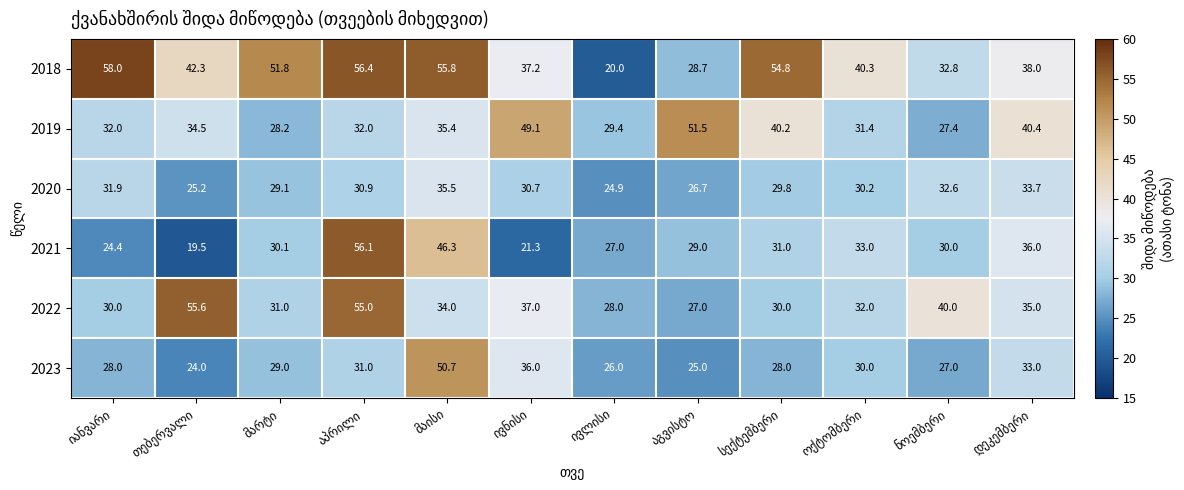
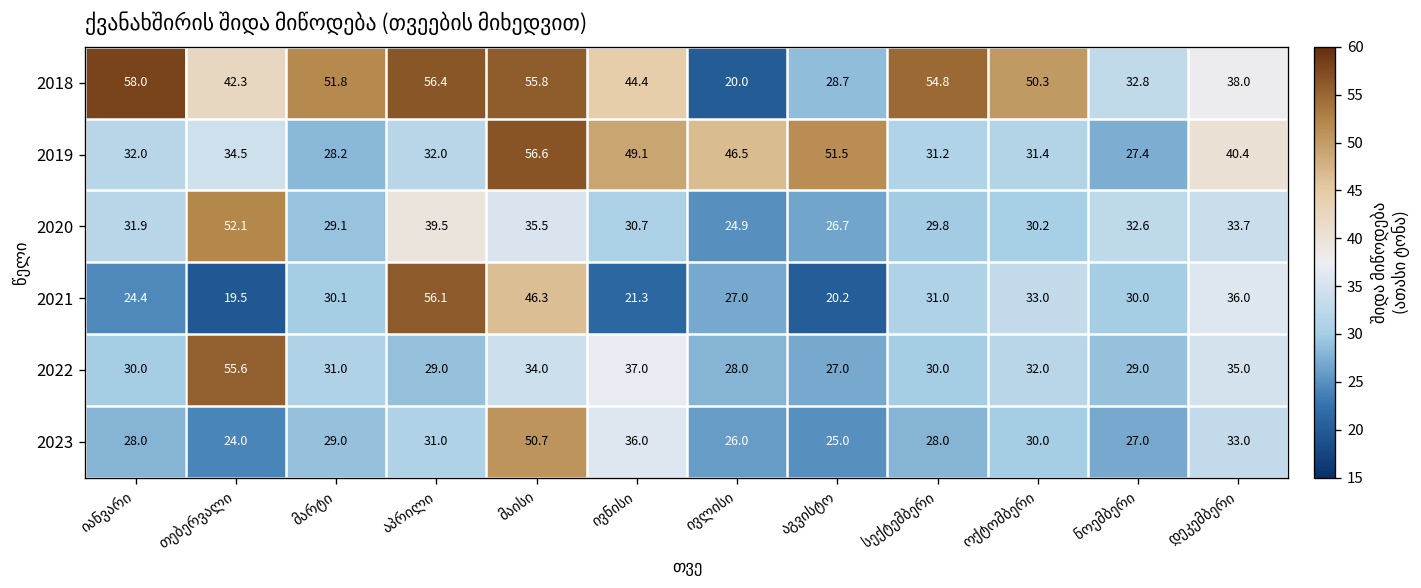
2018, ივნისი: 37.2 -> 44.4
2018, ოქტომბერი: 40.3 -> 50.3
2019, მაისი: 35.4 -> 56.6
2019, ივლისი: 29.4 -> 46.5
2019, სექტემბერი: 40.2 -> 31.2
2020, თებერვალი: 25.2 -> 52.1
2020, აპრილი: 30.9 -> 39.5
2021, აგვისტო: 29.0 -> 20.2
2022, აპრილი: 55.0 -> 29.0
2022, ნოემბერი: 40.0 -> 29.0
